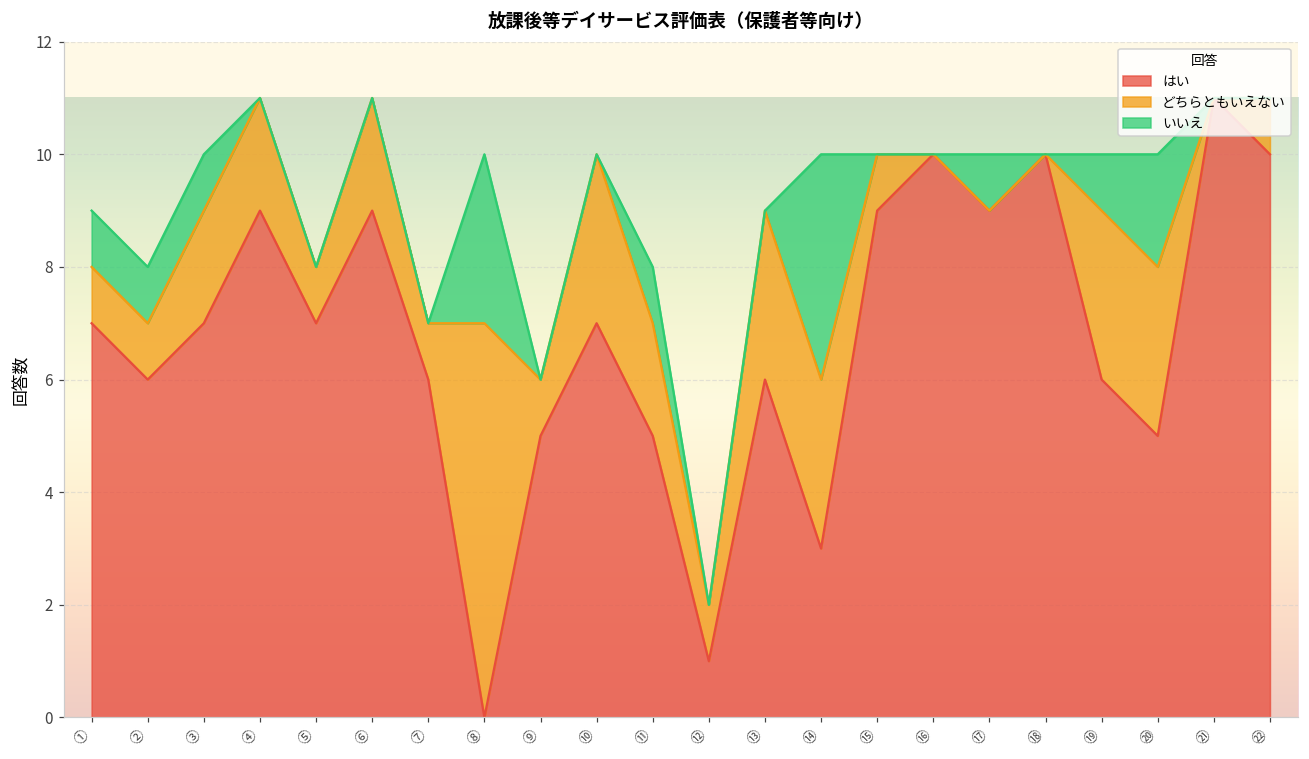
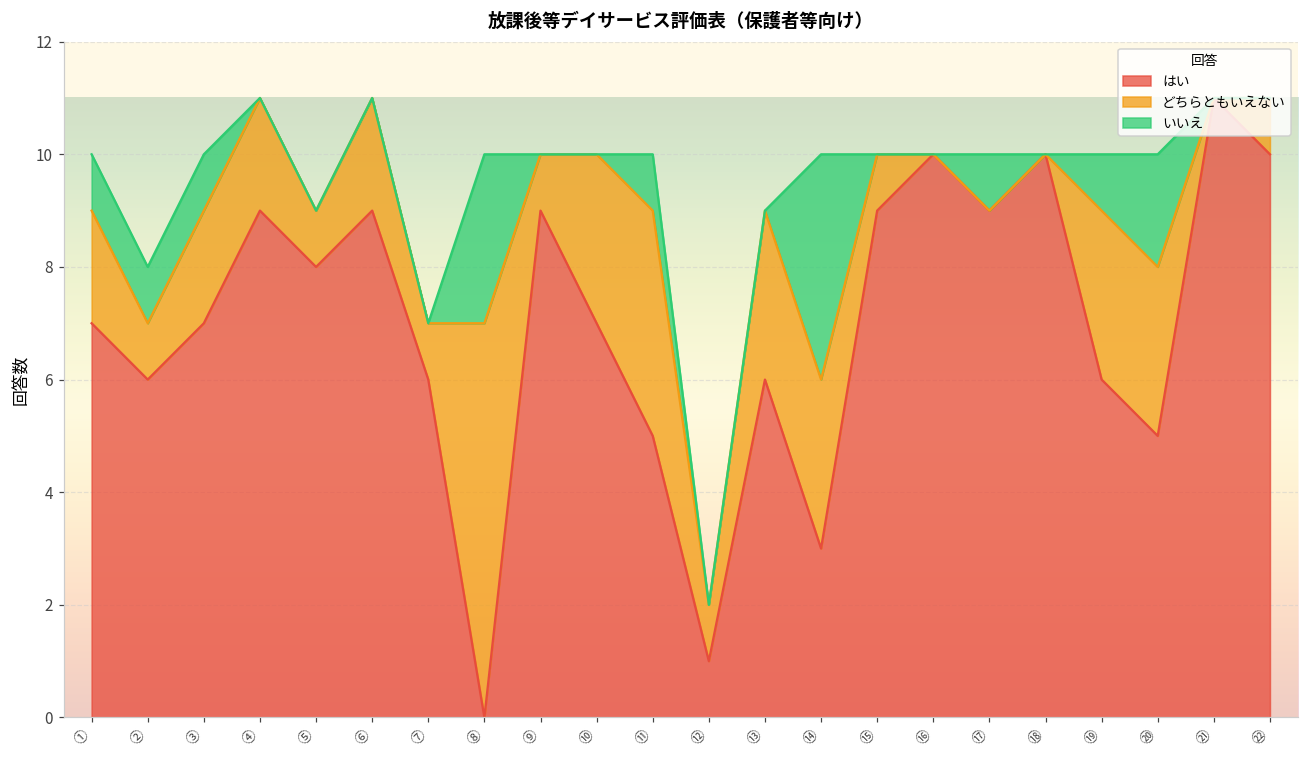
どちらともいえない, ①: 1 -> 2
はい, ⑤: 7 -> 8
はい, ⑨: 5 -> 9
どちらともいえない, ⑪: 2 -> 4
